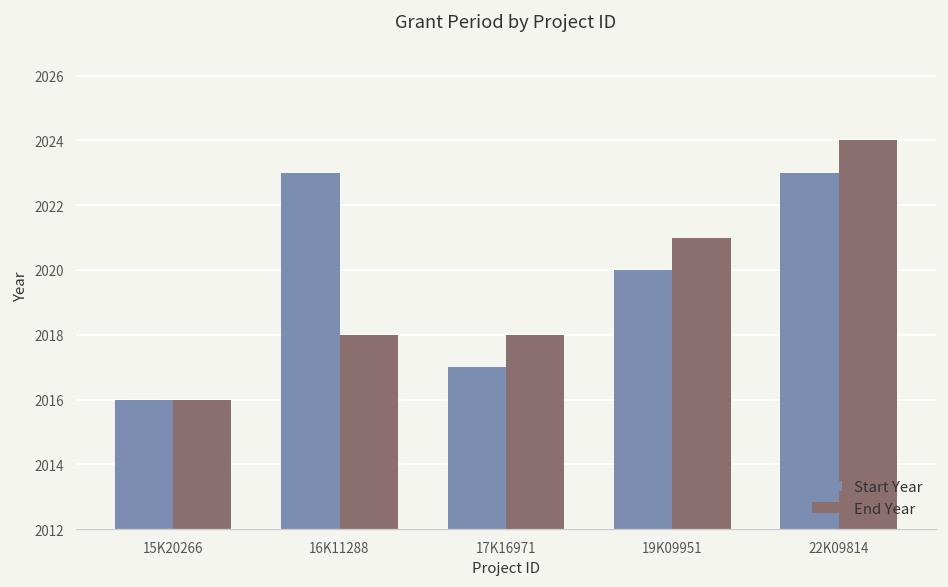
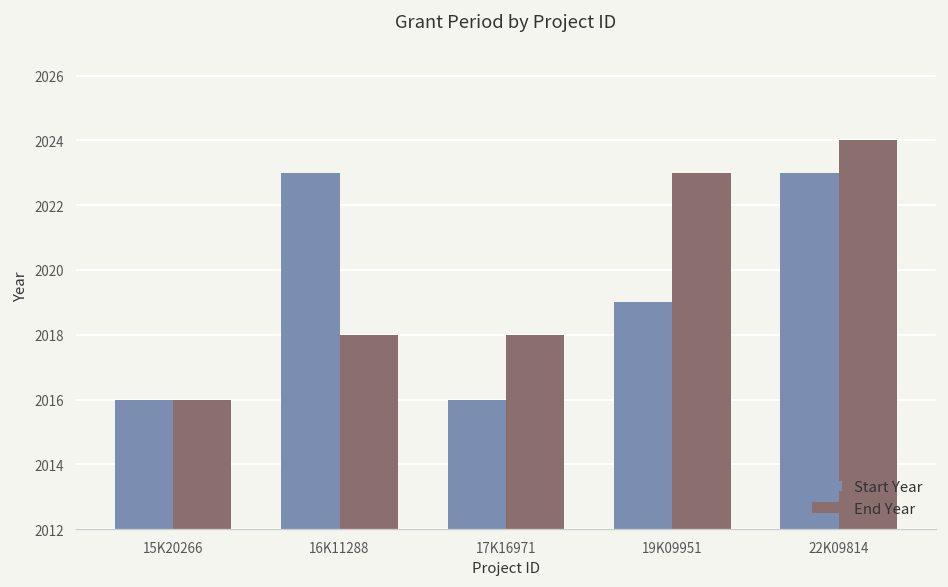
Start Year, 17K16971: 2017 -> 2016
Start Year, 19K09951: 2020 -> 2019
End Year, 19K09951: 2021 -> 2023
